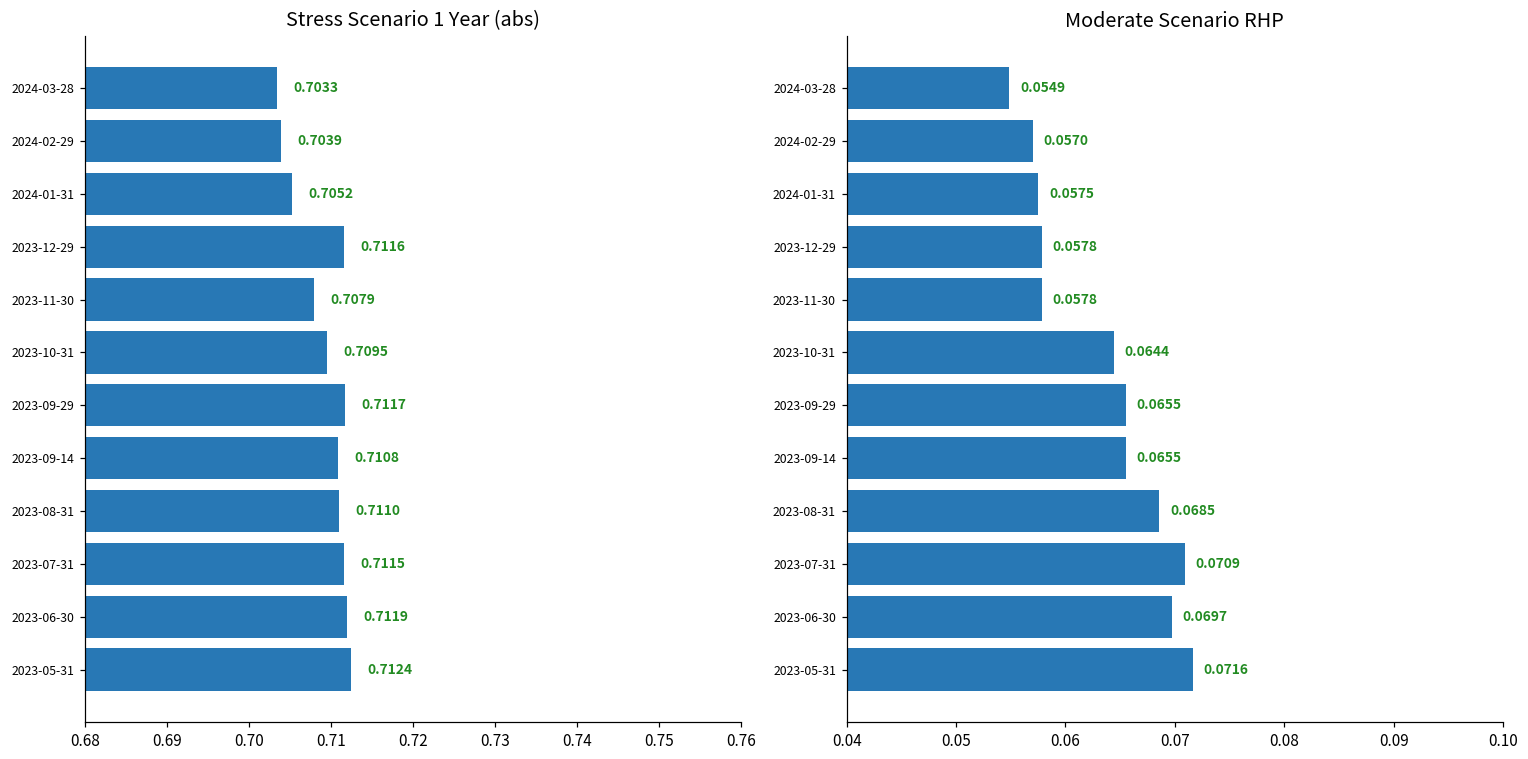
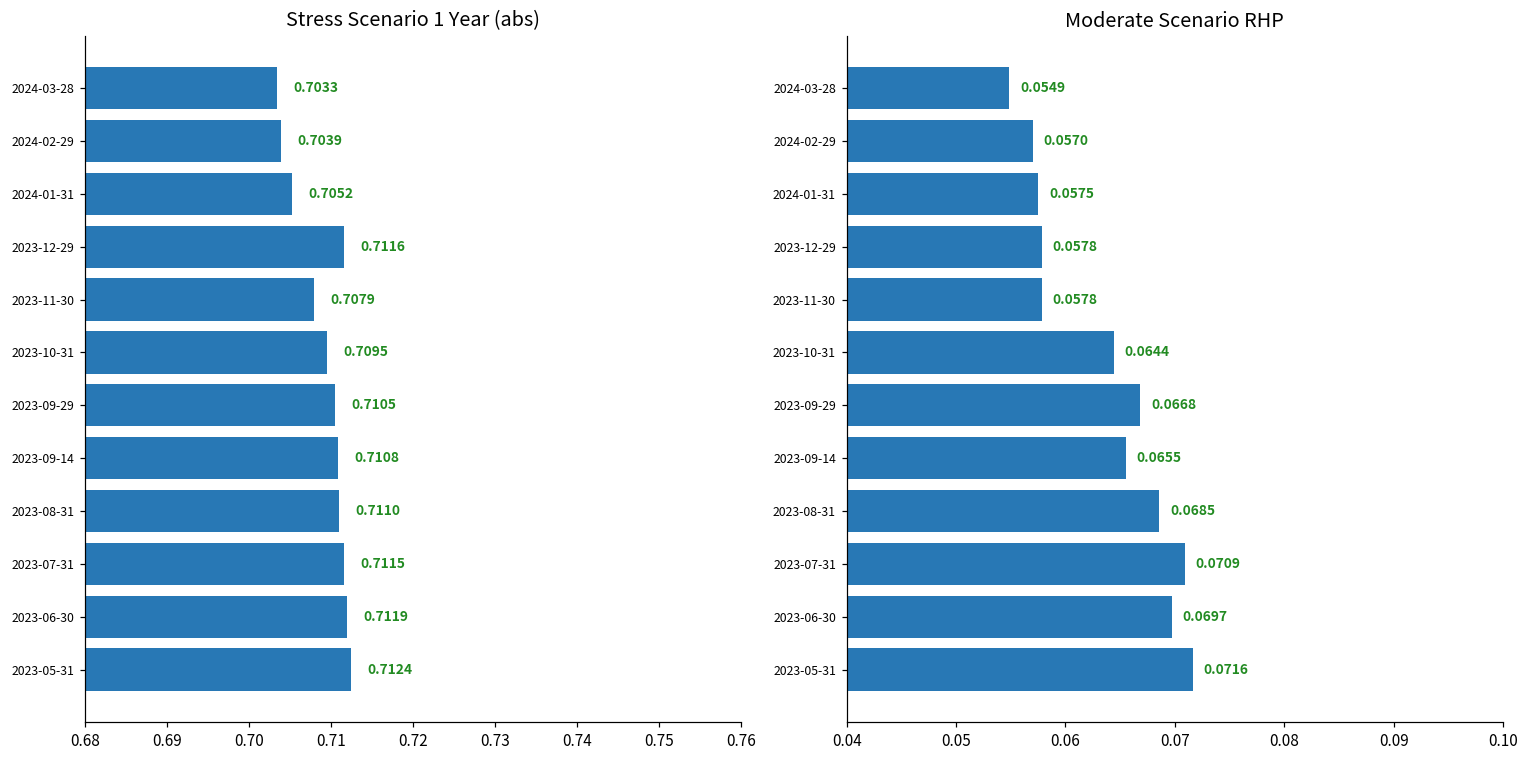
Stress Scenario 1 Year (abs), 2023-09-29: 0.7117 -> 0.7105
Moderate Scenario RHP, 2023-09-29: 0.0655 -> 0.0668
